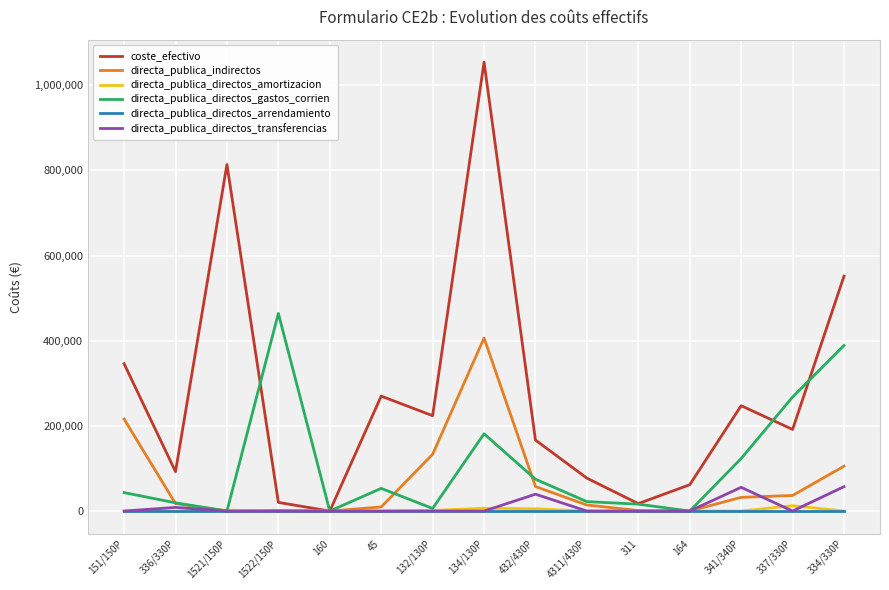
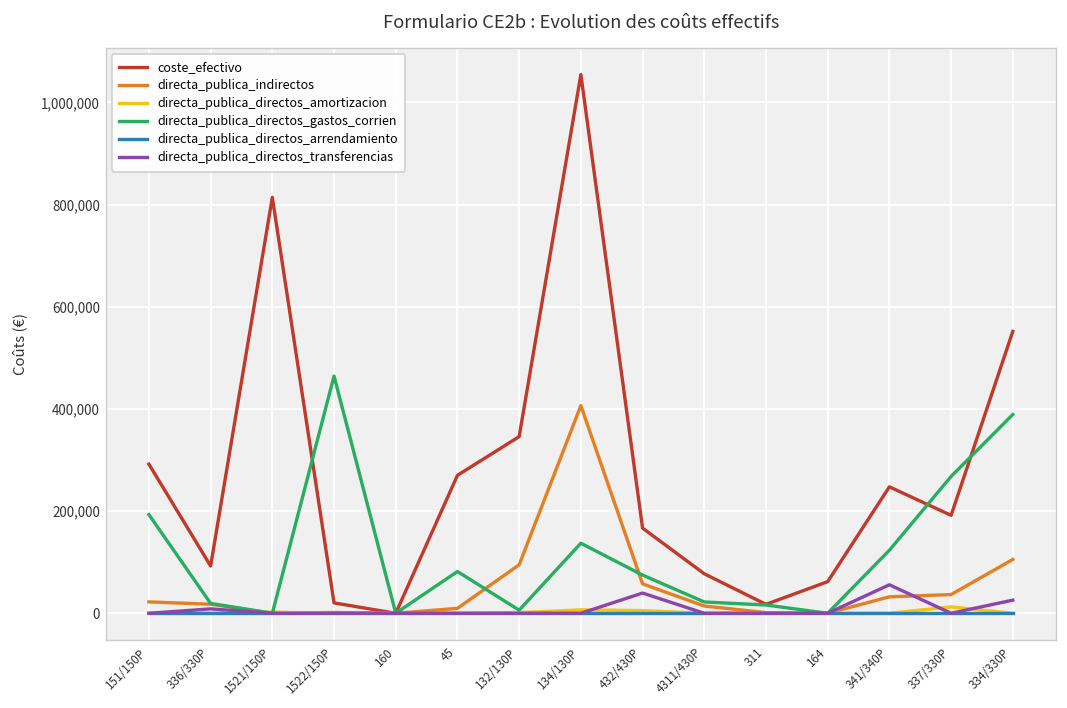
coste_efectivo, 151/150P: 350,000 -> 290,000
directa_publica_indirectos, 151/150P: 220,000 -> 20,000
directa_publica_directos_gastos_corrien, 151/150P: 40,000 -> 190,000
directa_publica_directos_gastos_corrien, 45: 50,000 -> 80,000
coste_efectivo, 132/130P: 220,000 -> 350,000
directa_publica_indirectos, 132/130P: 130,000 -> 90,000
directa_publica_directos_gastos_corrien, 134/130P: 180,000 -> 140,000
directa_publica_directos_transferencias, 334/330P: 60,000 -> 30,000
